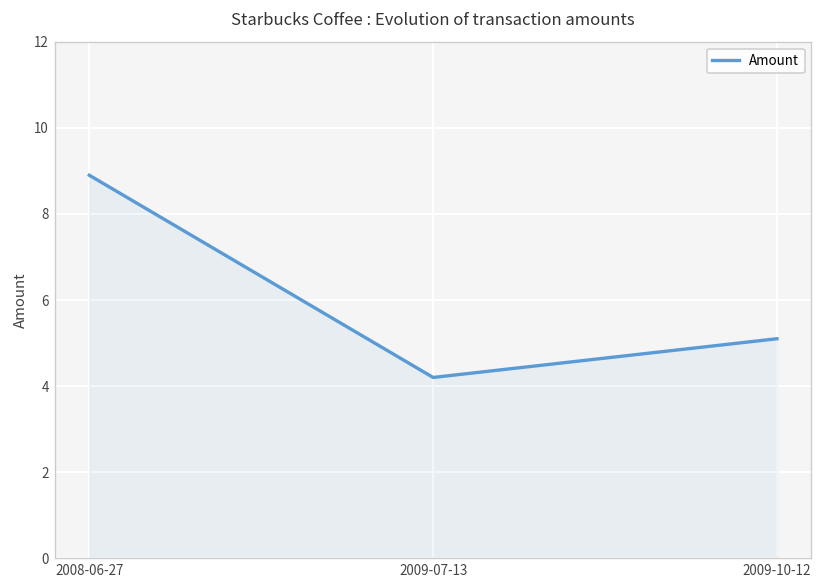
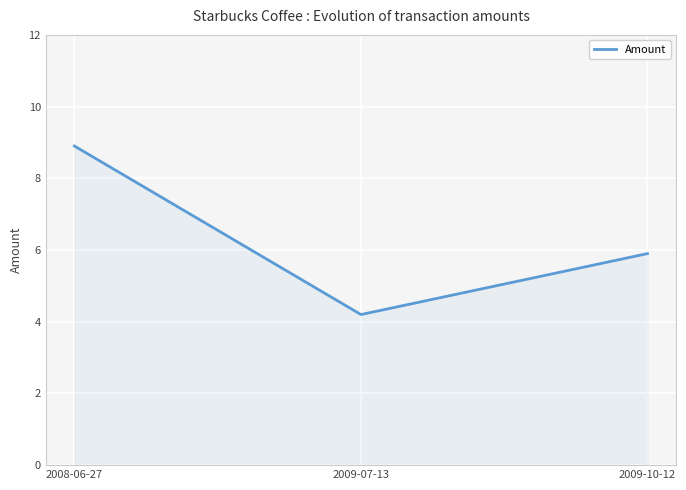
2009-10-12: 5.1 -> 5.9
